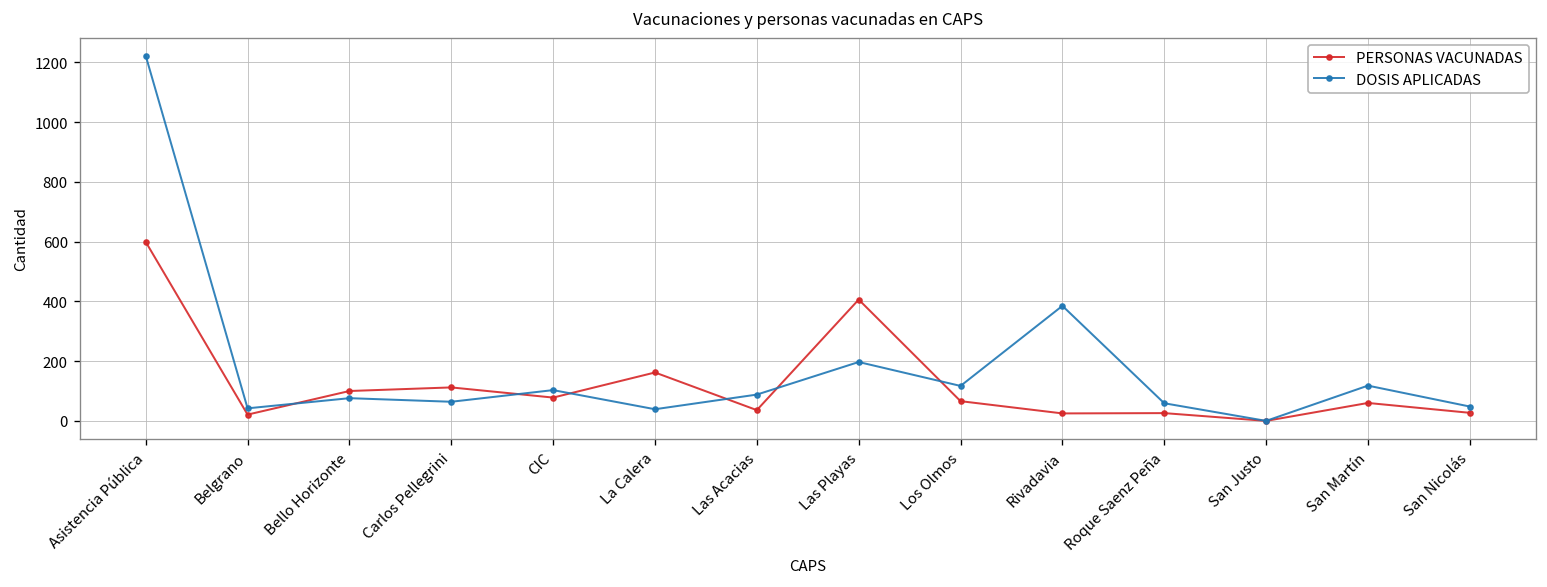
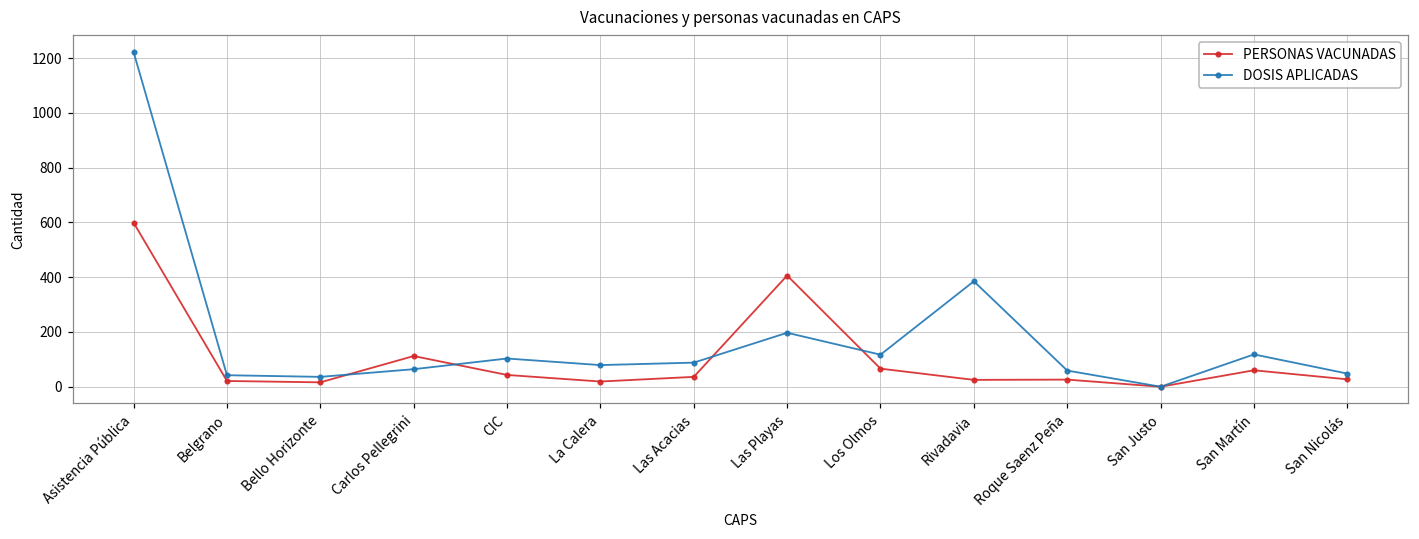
PERSONAS VACUNADAS, Bello Horizonte: 100 -> 20
DOSIS APLICADAS, Bello Horizonte: 80 -> 40
PERSONAS VACUNADAS, CIC: 80 -> 40
PERSONAS VACUNADAS, La Calera: 160 -> 20
DOSIS APLICADAS, La Calera: 40 -> 80
